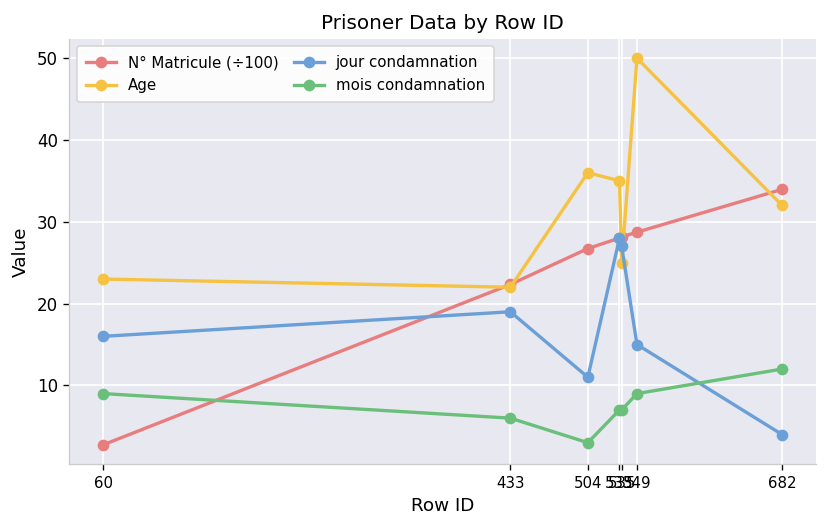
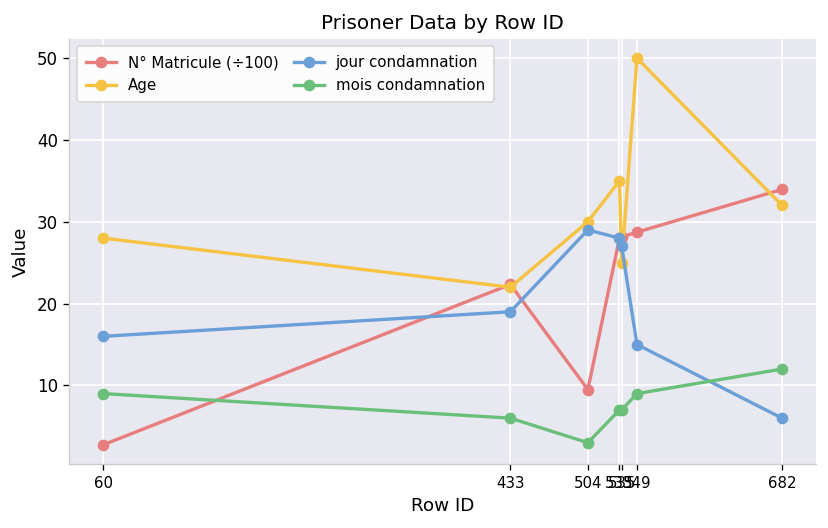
Age, 60: 23 -> 28
N° Matricule (÷100), 504: 27 -> 9
Age, 504: 36 -> 30
jour condamnation, 504: 11 -> 29
jour condamnation, 682: 4 -> 6
